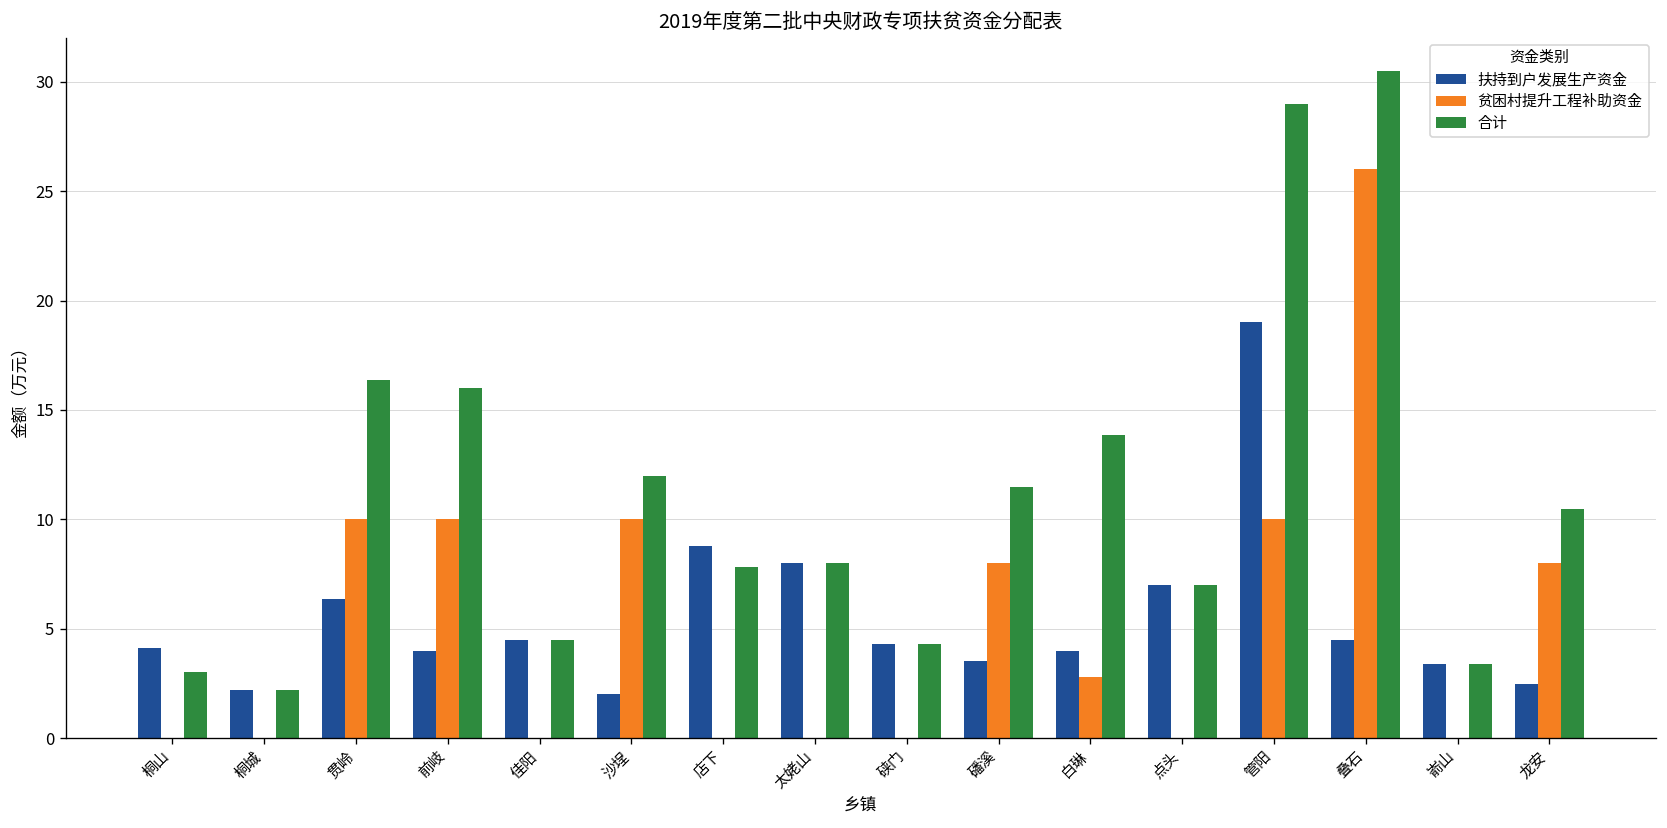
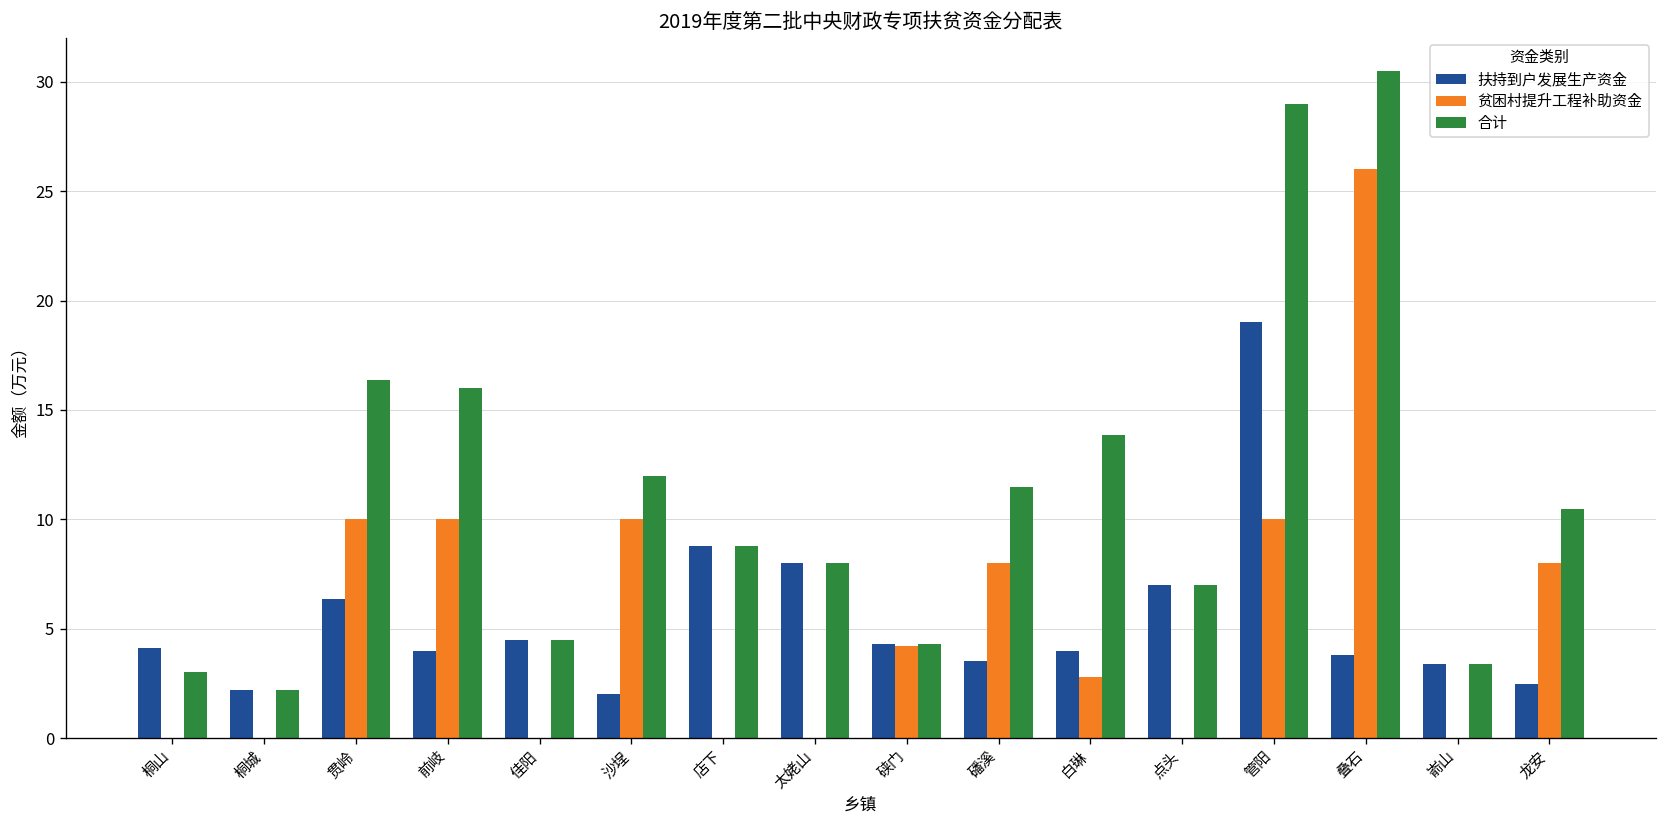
合计, 店下: 7.8 -> 8.8
贫困村提升工程补助资金, 硖门: 0.0 -> 4.2
扶持到户发展生产资金, 叠石: 4.5 -> 3.8
